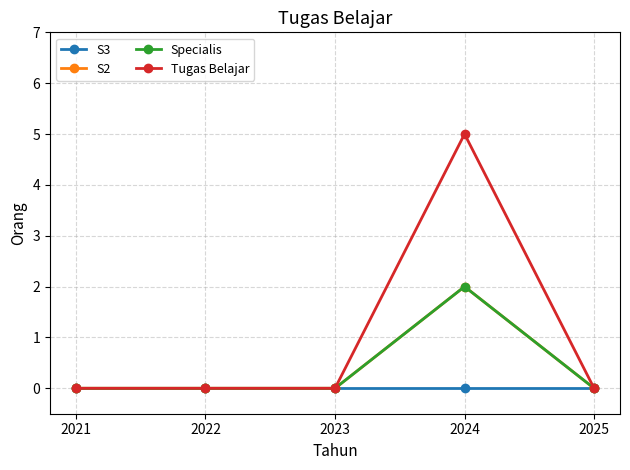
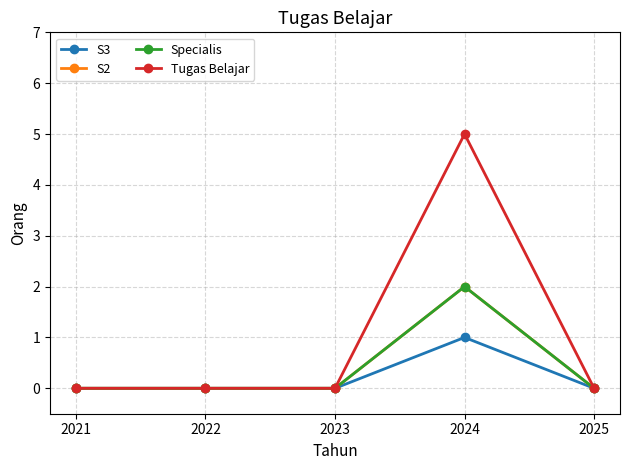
S3, 2024: 0 -> 1
